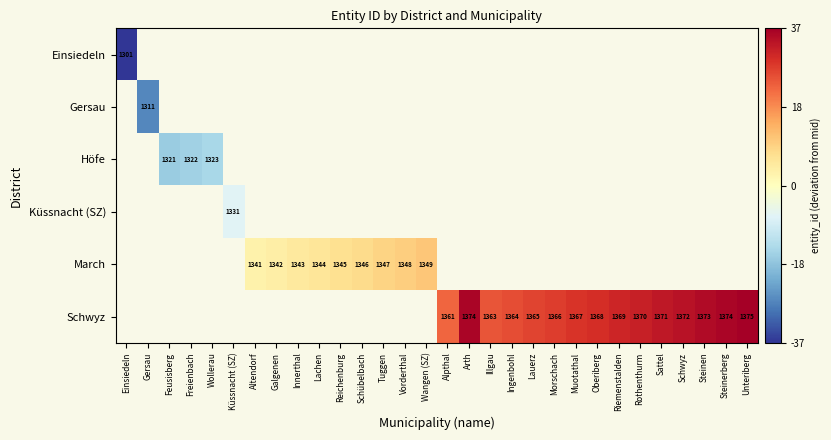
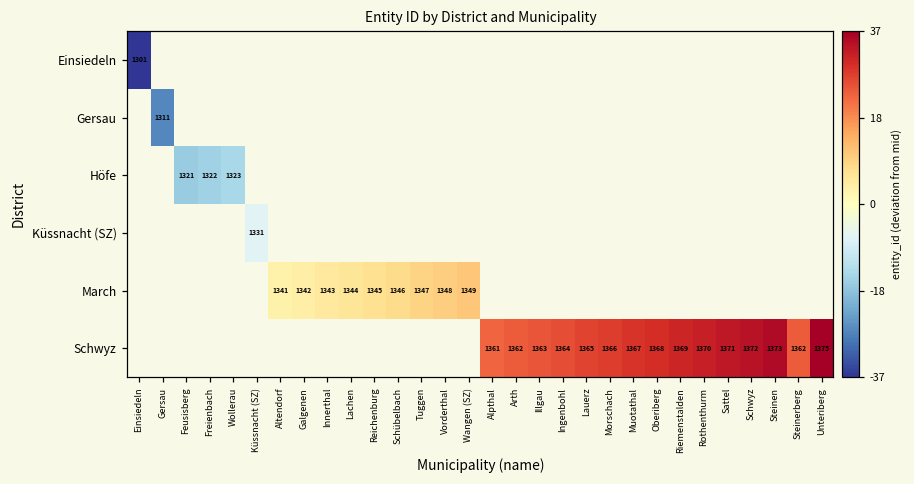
Schwyz, Arth: 1374 -> 1362
Schwyz, Steinerberg: 1374 -> 1362
